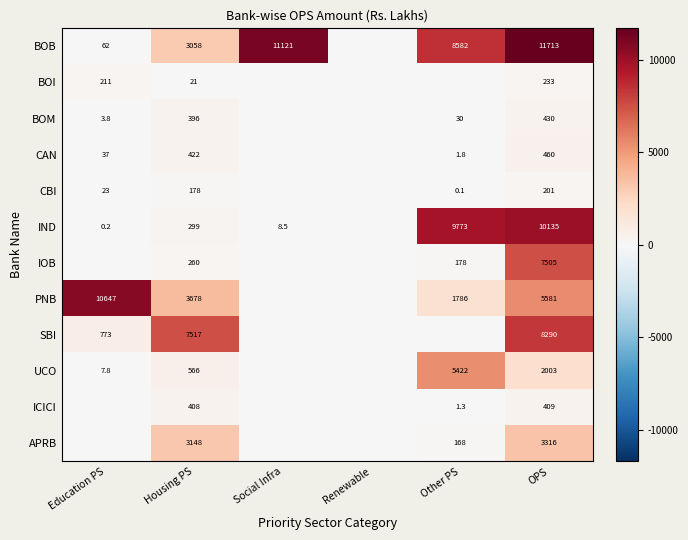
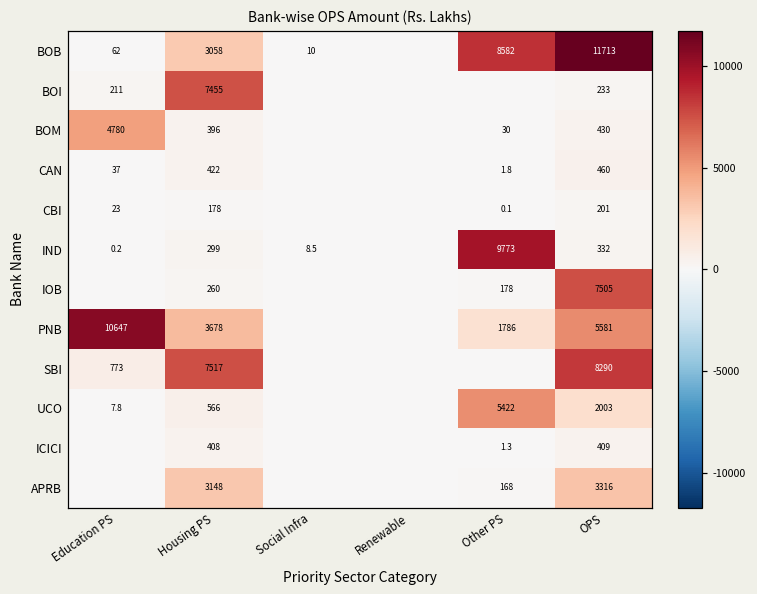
BOB, Social Infra: 11121 -> 10
BOI, Housing PS: 21 -> 7455
BOM, Education PS: 3.8 -> 4780
IND, OPS: 10135 -> 332
